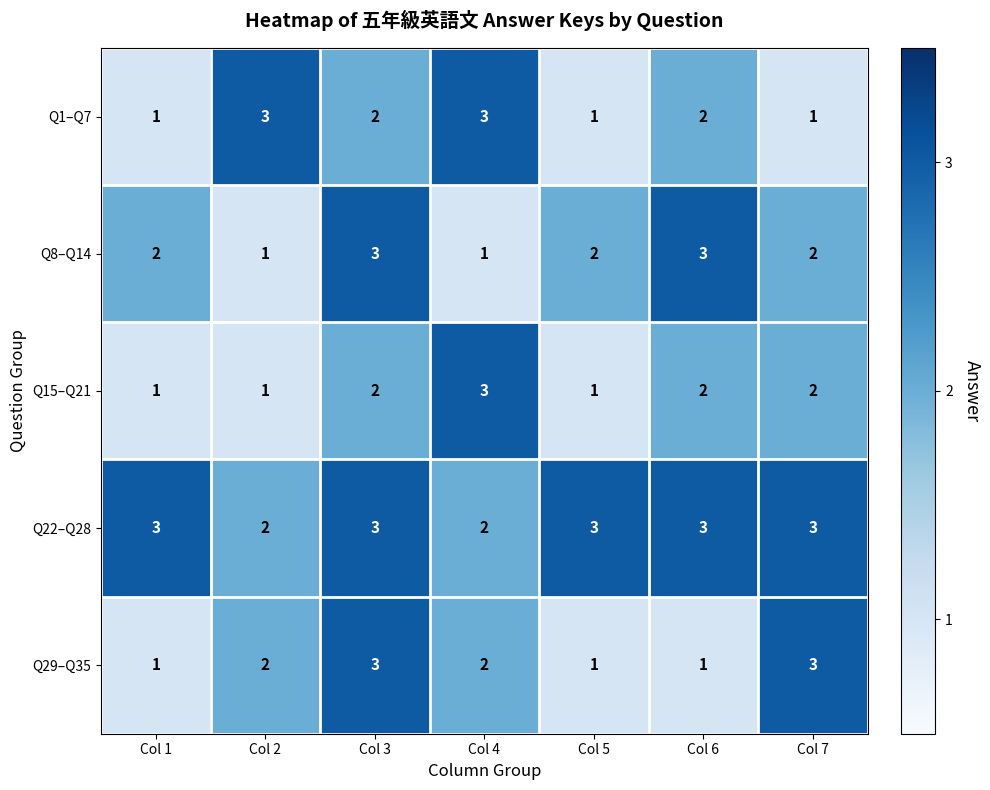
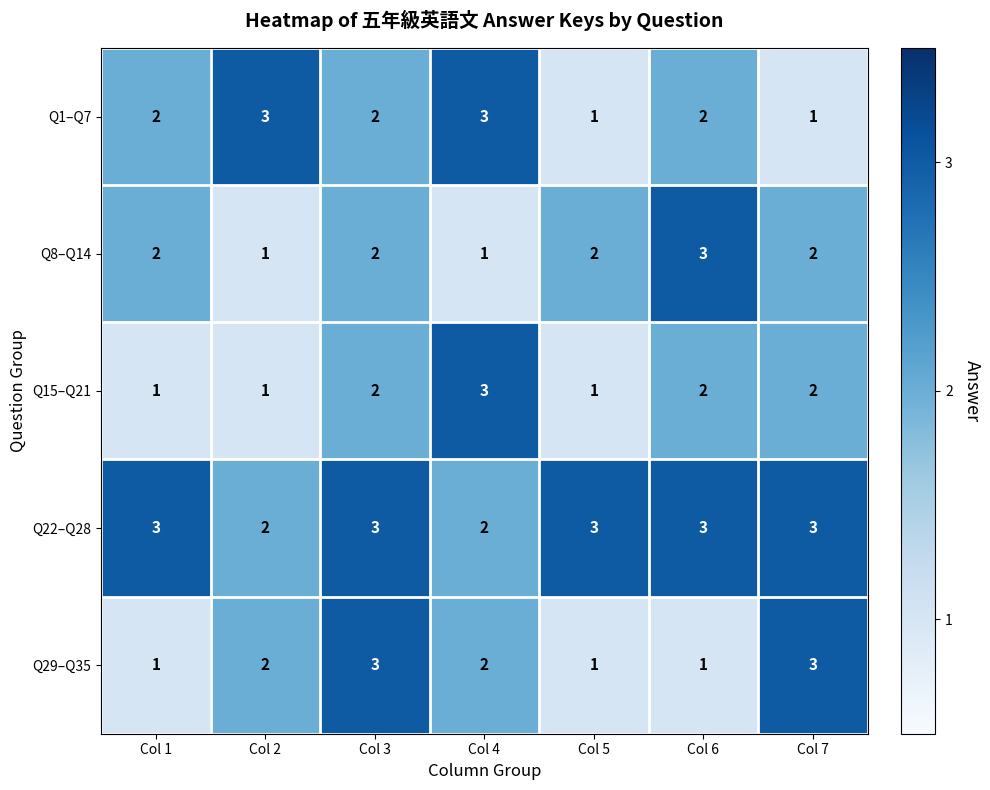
Q1–Q7, Col 1: 1 -> 2
Q8–Q14, Col 3: 3 -> 2
